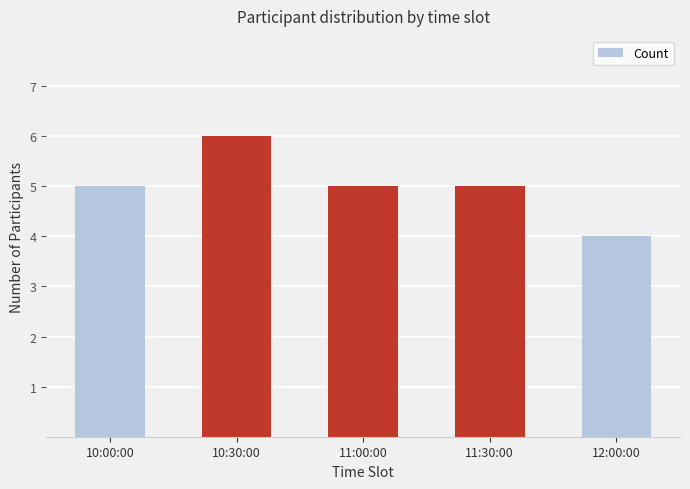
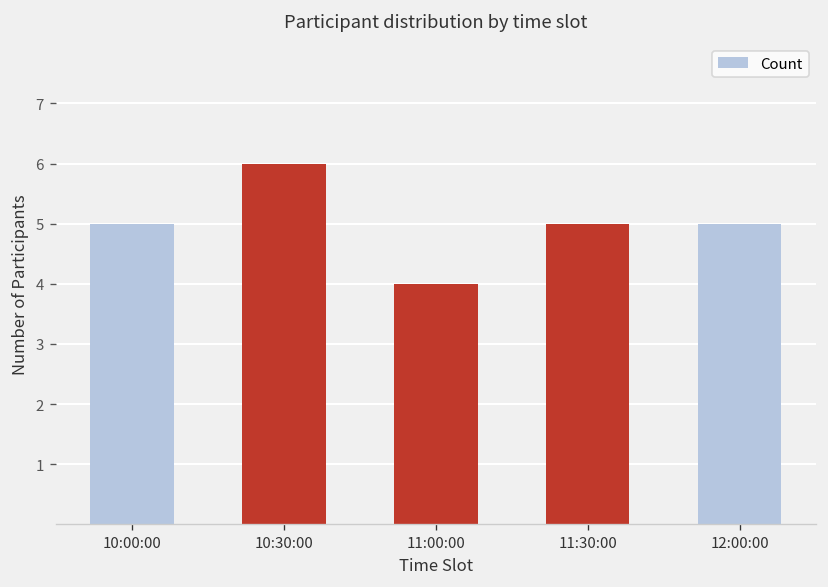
11:00:00: 5 -> 4
12:00:00: 4 -> 5
